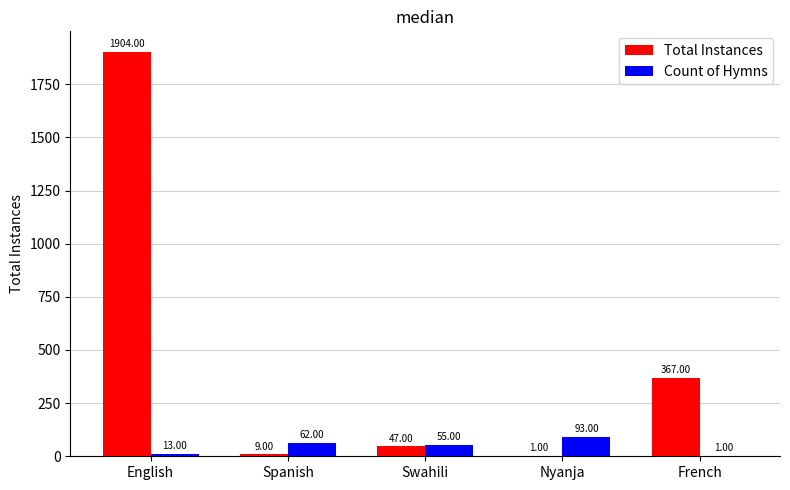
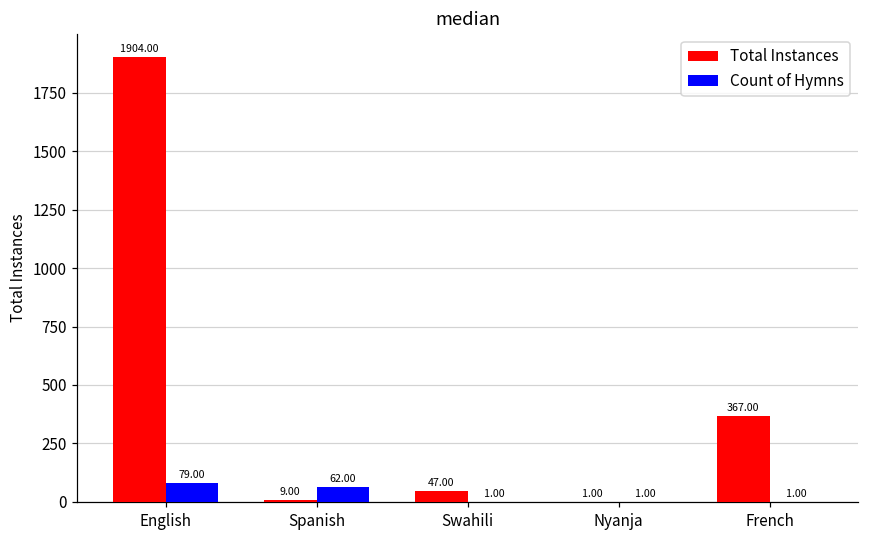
Count of Hymns, English: 13.00 -> 79.00
Count of Hymns, Swahili: 55.00 -> 1.00
Count of Hymns, Nyanja: 93.00 -> 1.00
